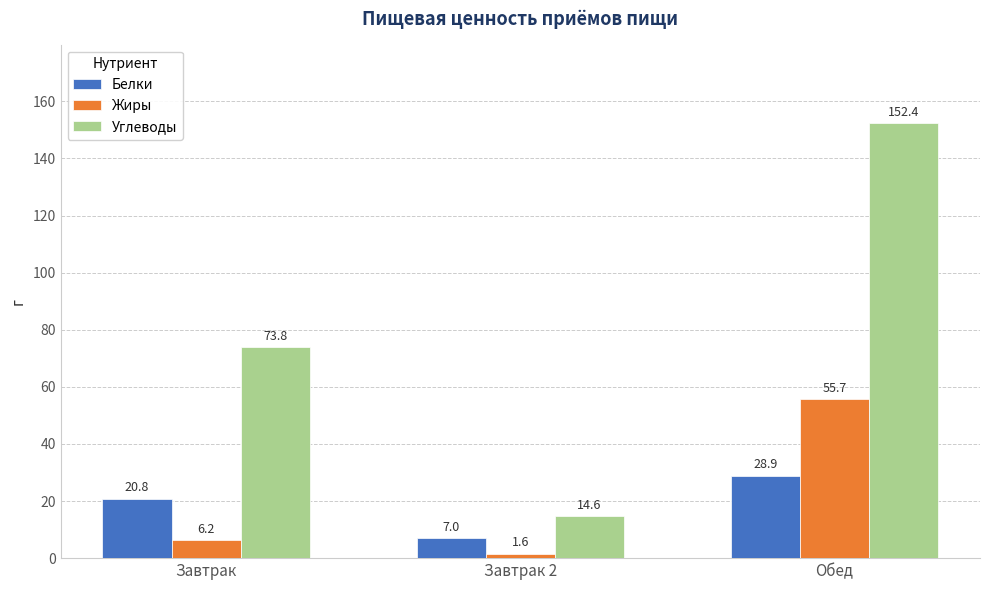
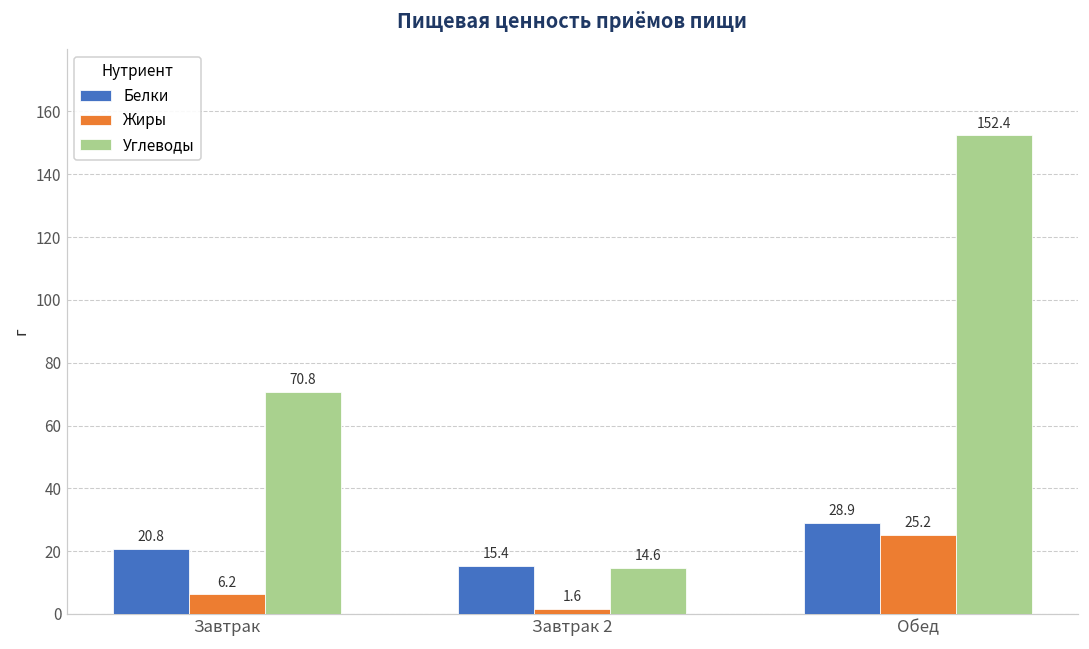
Углеводы, Завтрак: 73.8 -> 70.8
Белки, Завтрак 2: 7.0 -> 15.4
Жиры, Обед: 55.7 -> 25.2
